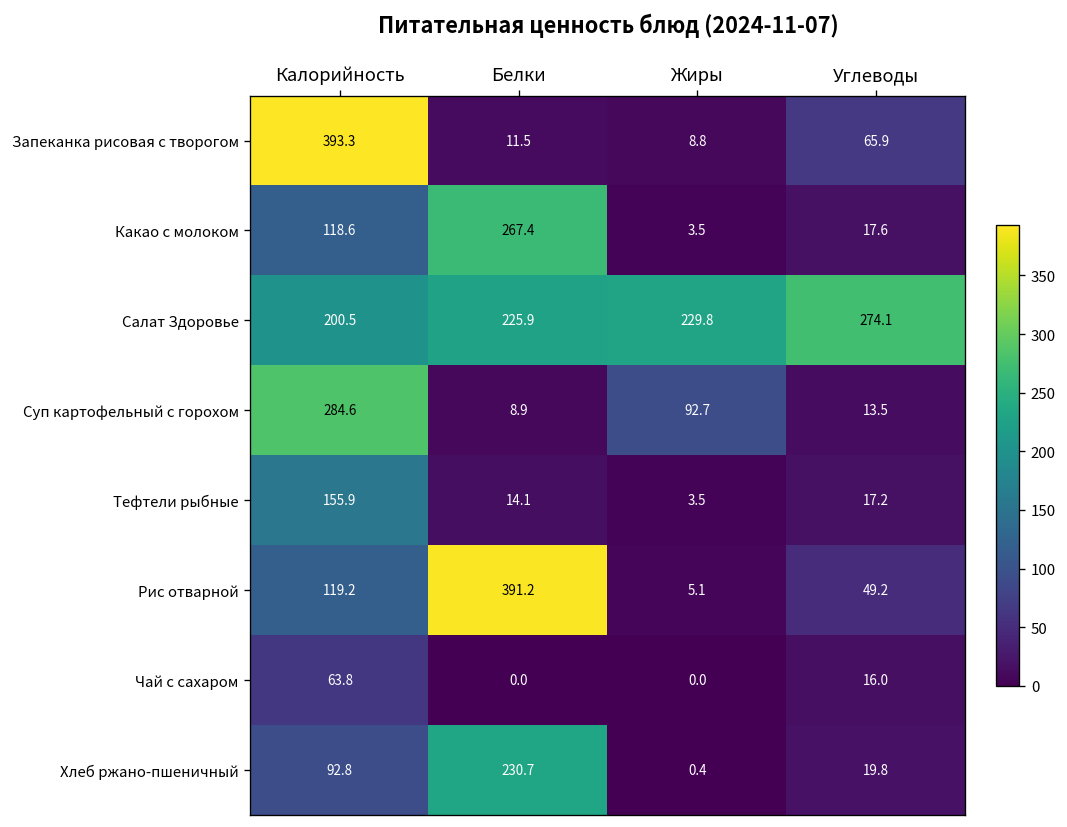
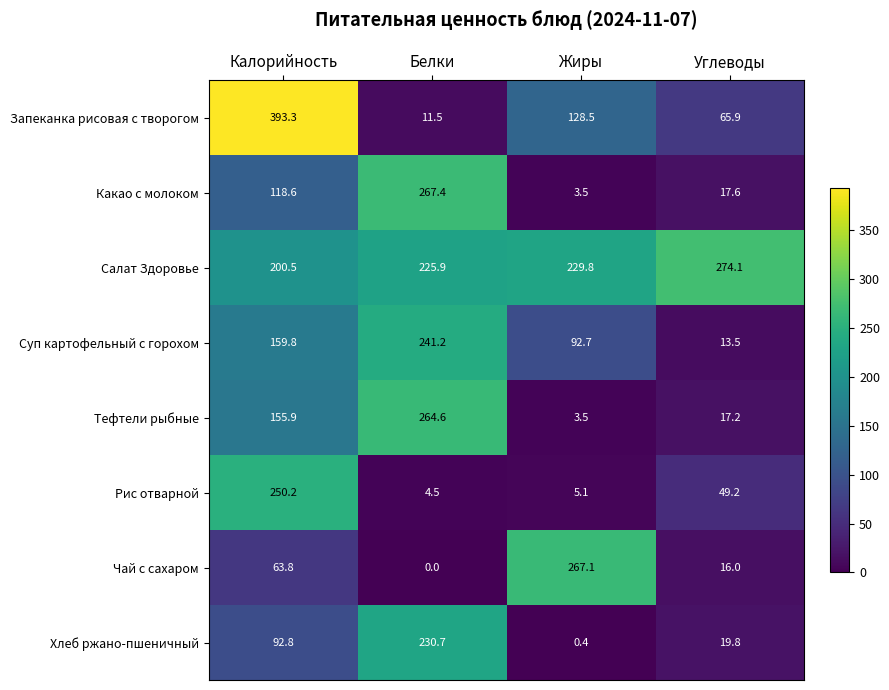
Запеканка рисовая с творогом, Жиры: 8.8 -> 128.5
Суп картофельный с горохом, Калорийность: 284.6 -> 159.8
Суп картофельный с горохом, Белки: 8.9 -> 241.2
Тефтели рыбные, Белки: 14.1 -> 264.6
Рис отварной, Калорийность: 119.2 -> 250.2
Рис отварной, Белки: 391.2 -> 4.5
Чай с сахаром, Жиры: 0.0 -> 267.1
